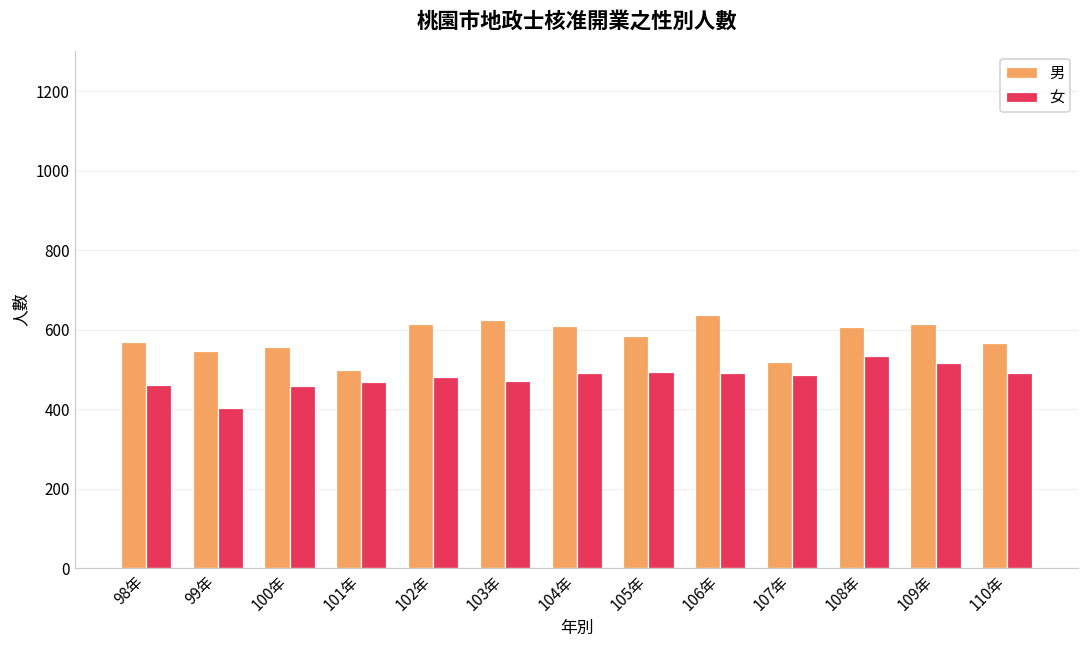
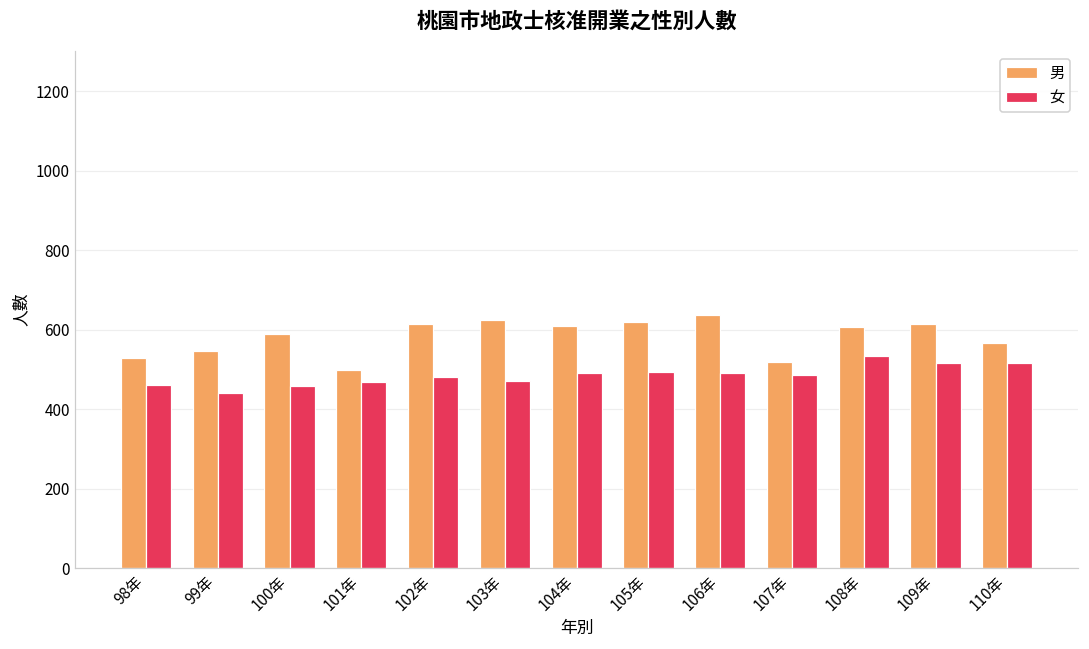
男, 98年: 570 -> 530
女, 99年: 400 -> 440
男, 100年: 560 -> 590
男, 105年: 580 -> 620
女, 110年: 490 -> 520
